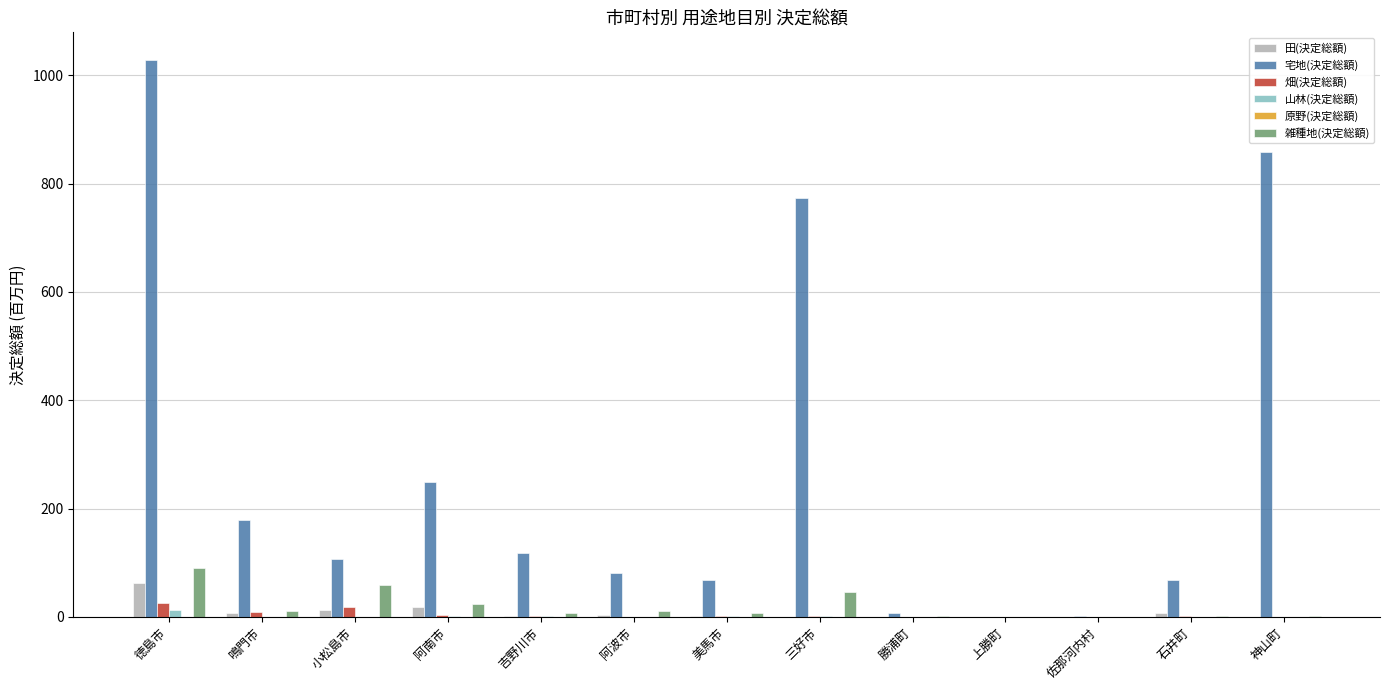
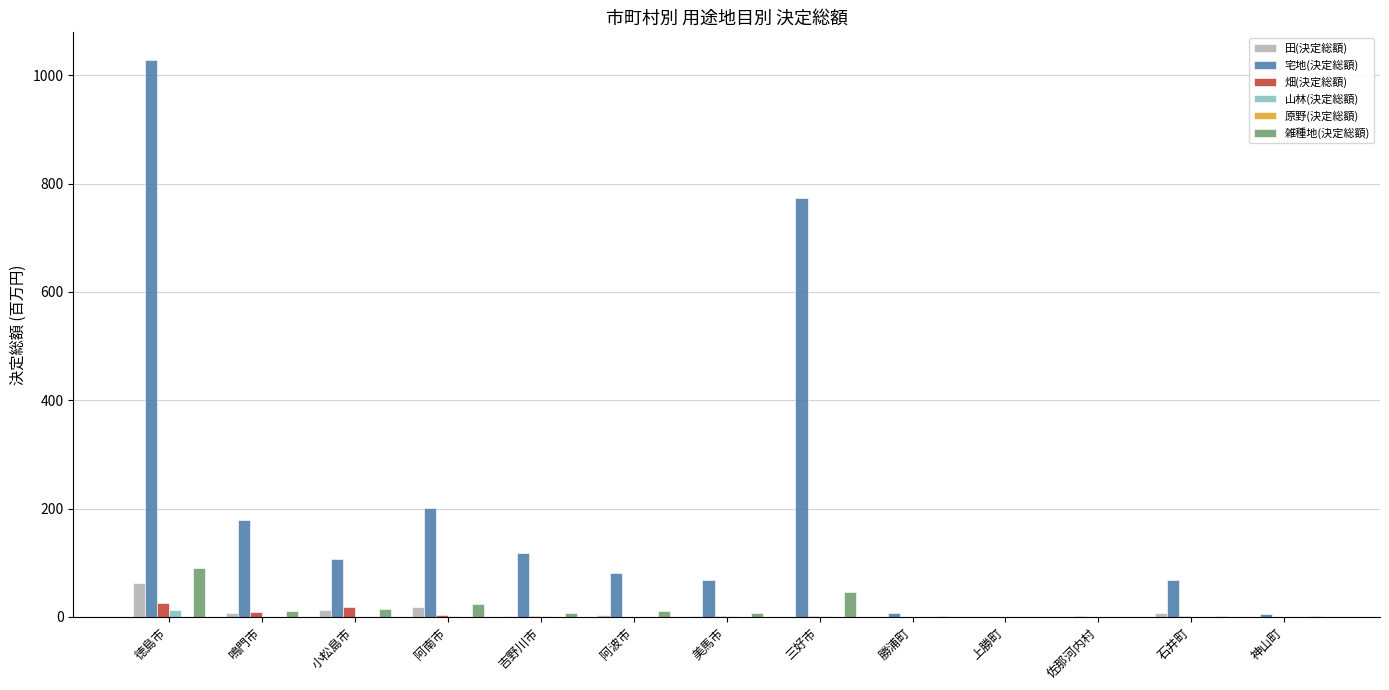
雑種地(決定総額), 小松島市: 60 -> 10
宅地(決定総額), 阿南市: 250 -> 200
宅地(決定総額), 神山町: 860 -> 10
